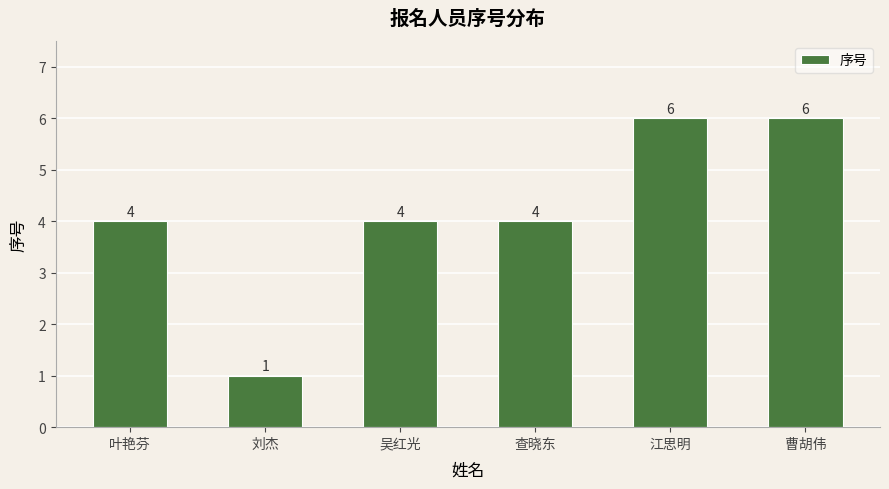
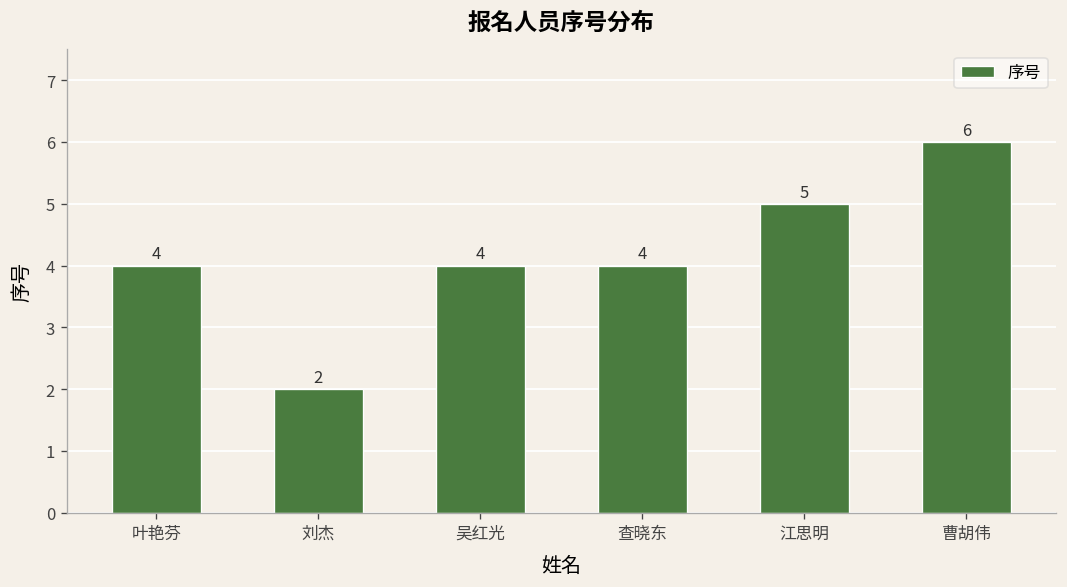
刘杰: 1 -> 2
江思明: 6 -> 5
